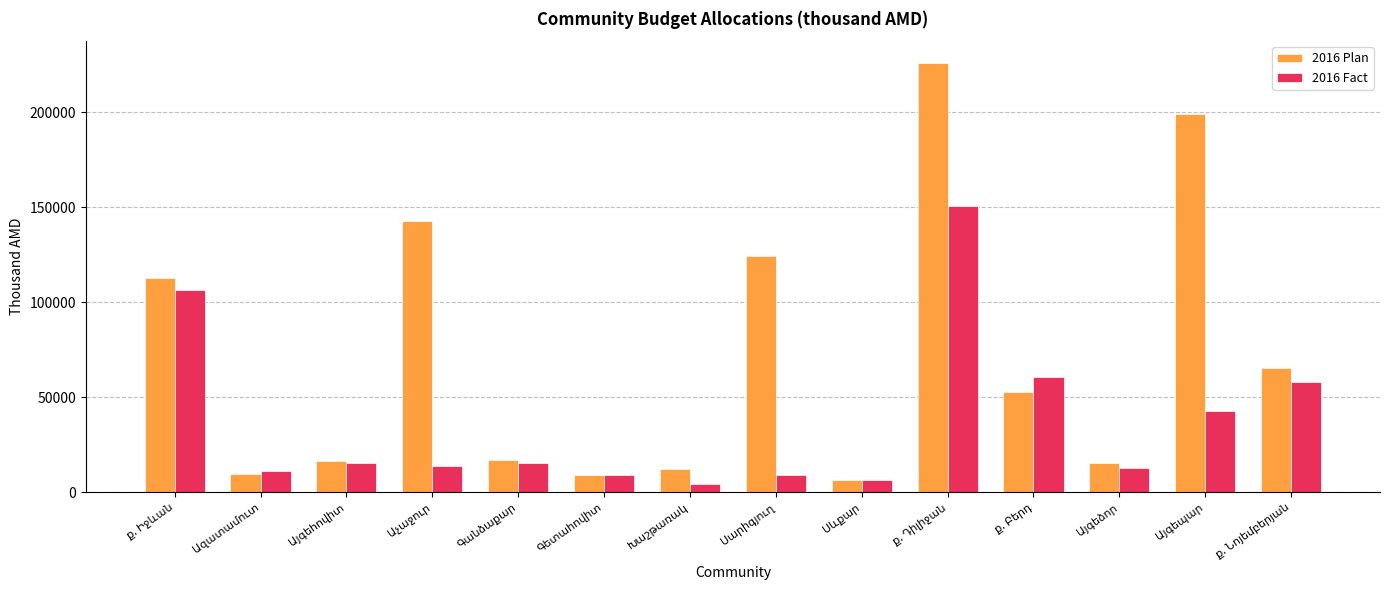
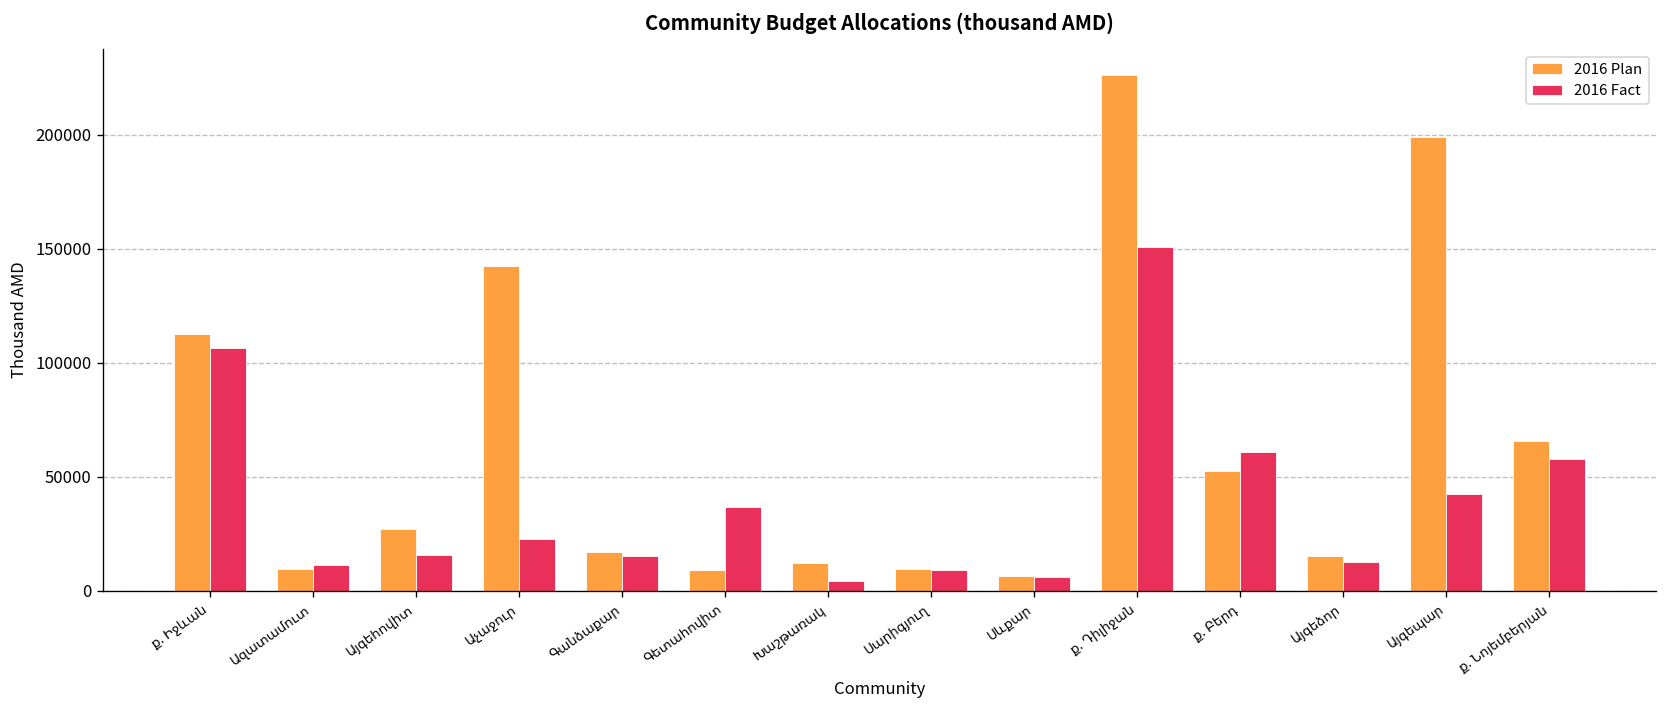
2016 Plan, Այգեհովիտ: 16000 -> 27000
2016 Fact, Աչաջուր: 14000 -> 23000
2016 Fact, Գետահովիտ: 9000 -> 37000
2016 Plan, Սարիգյուղ: 124000 -> 9000
